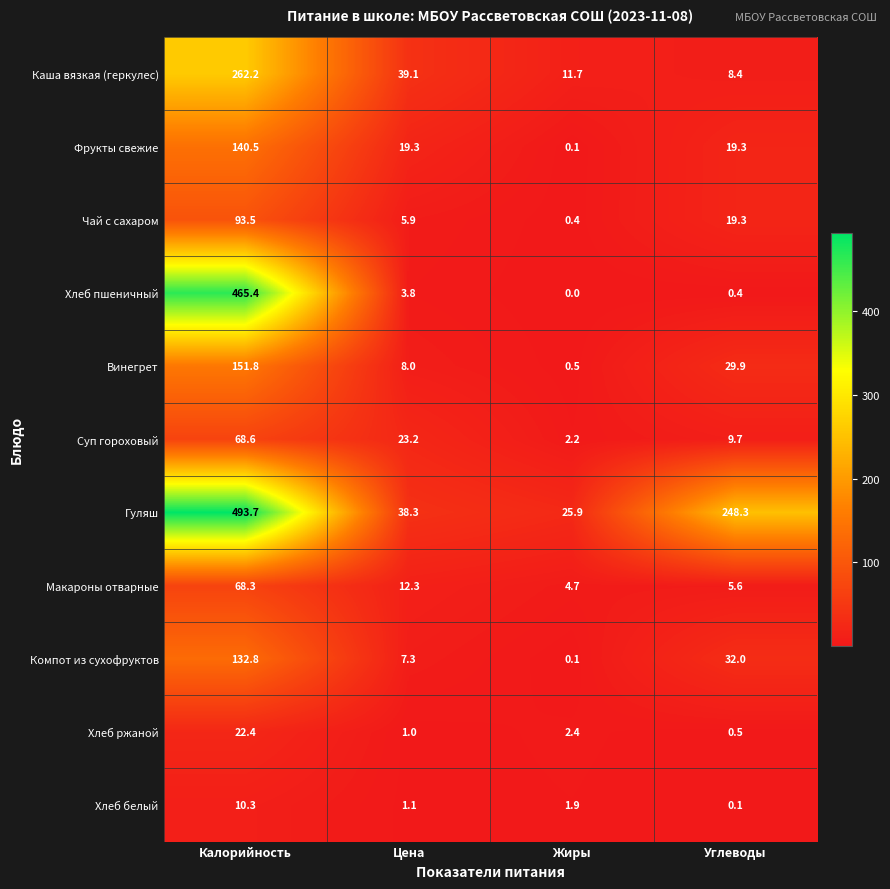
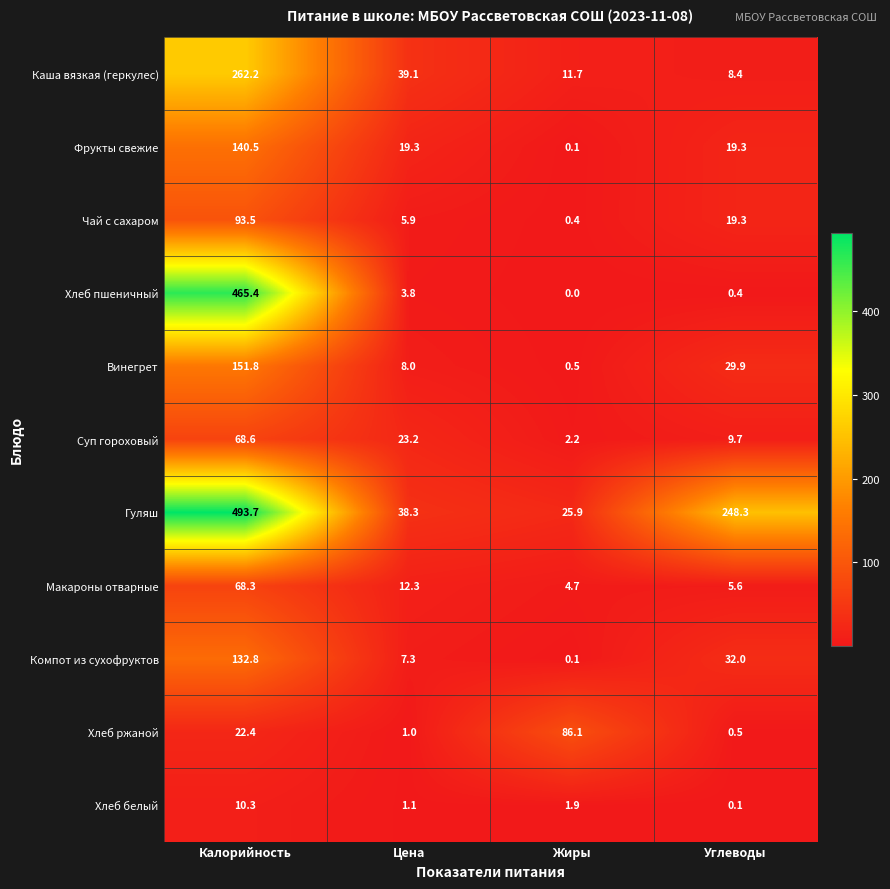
Хлеб ржаной, Жиры: 2.4 -> 86.1
